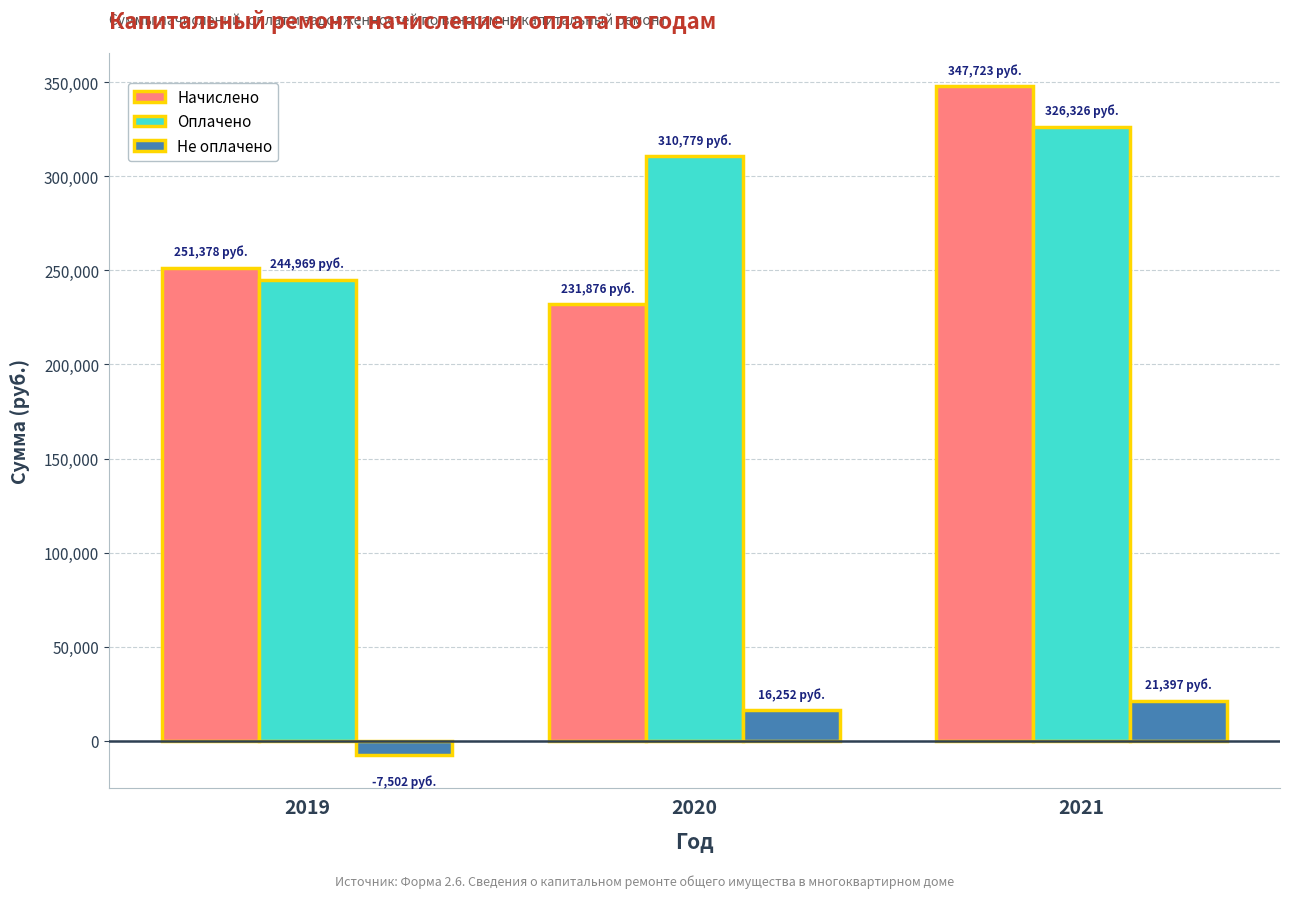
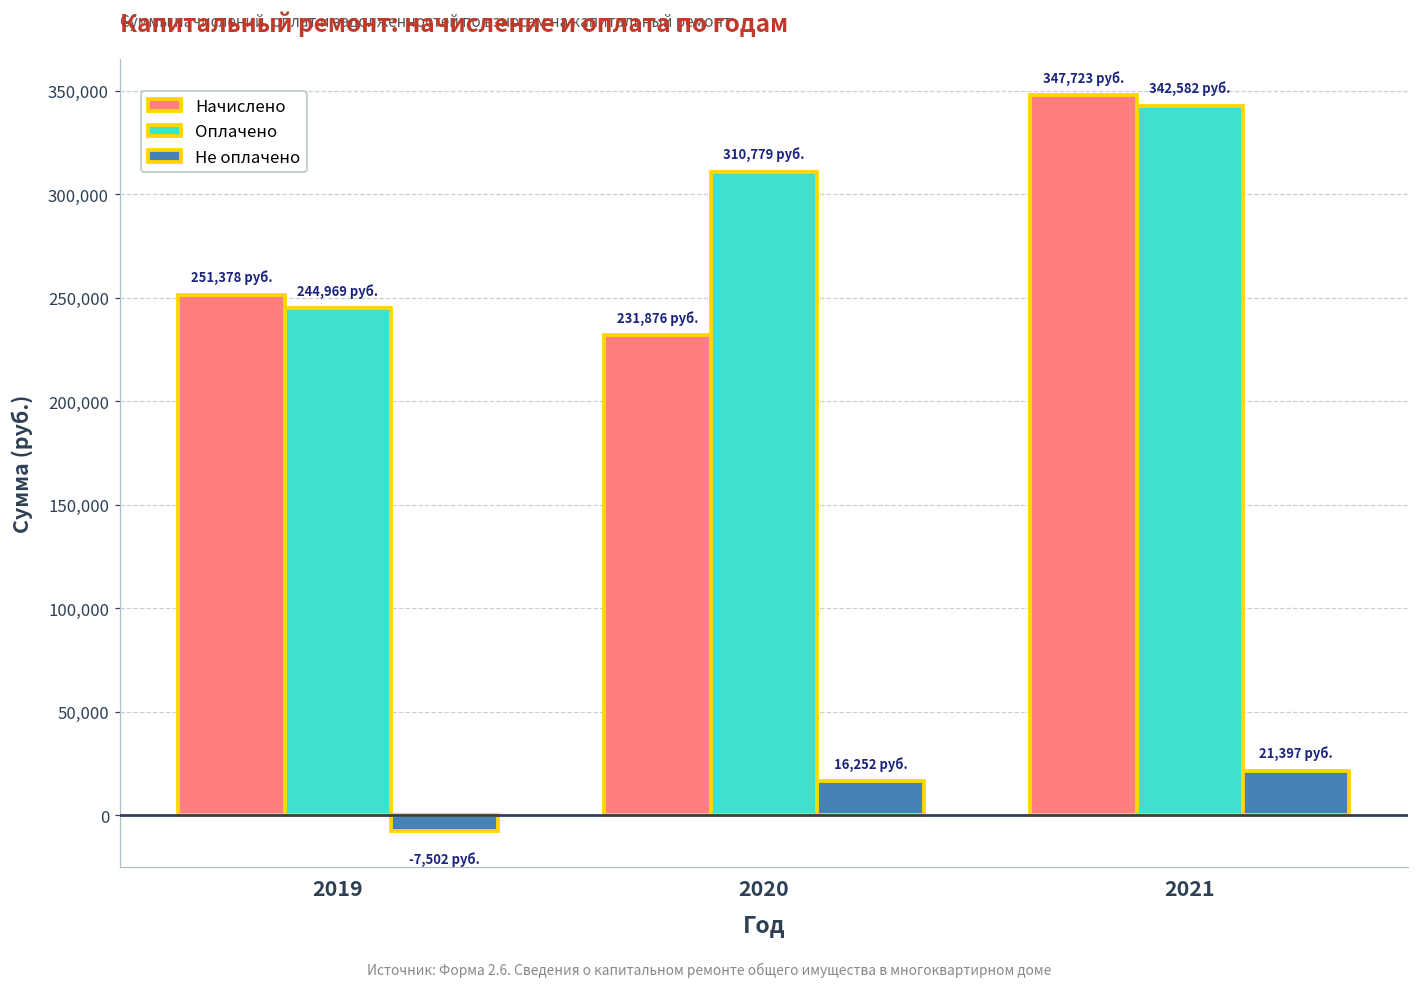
Оплачено, 2021: 326,326 -> 342,582
